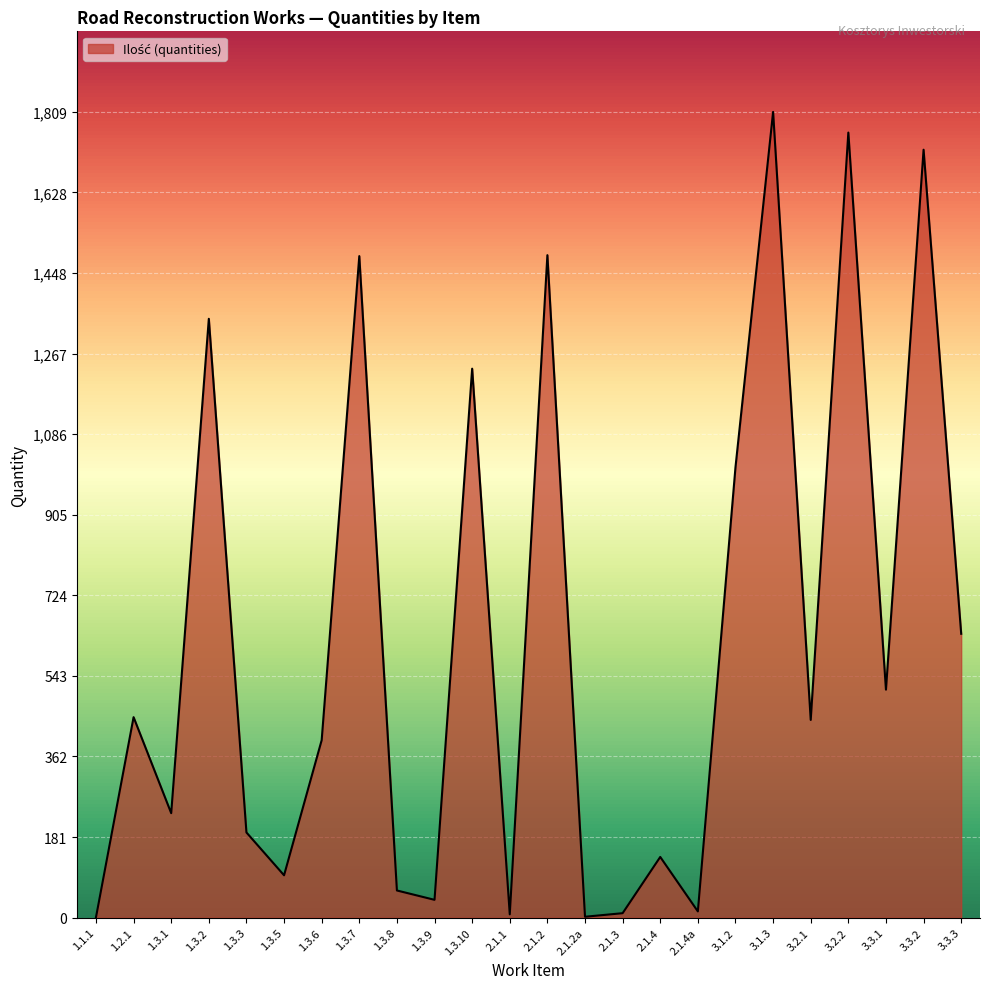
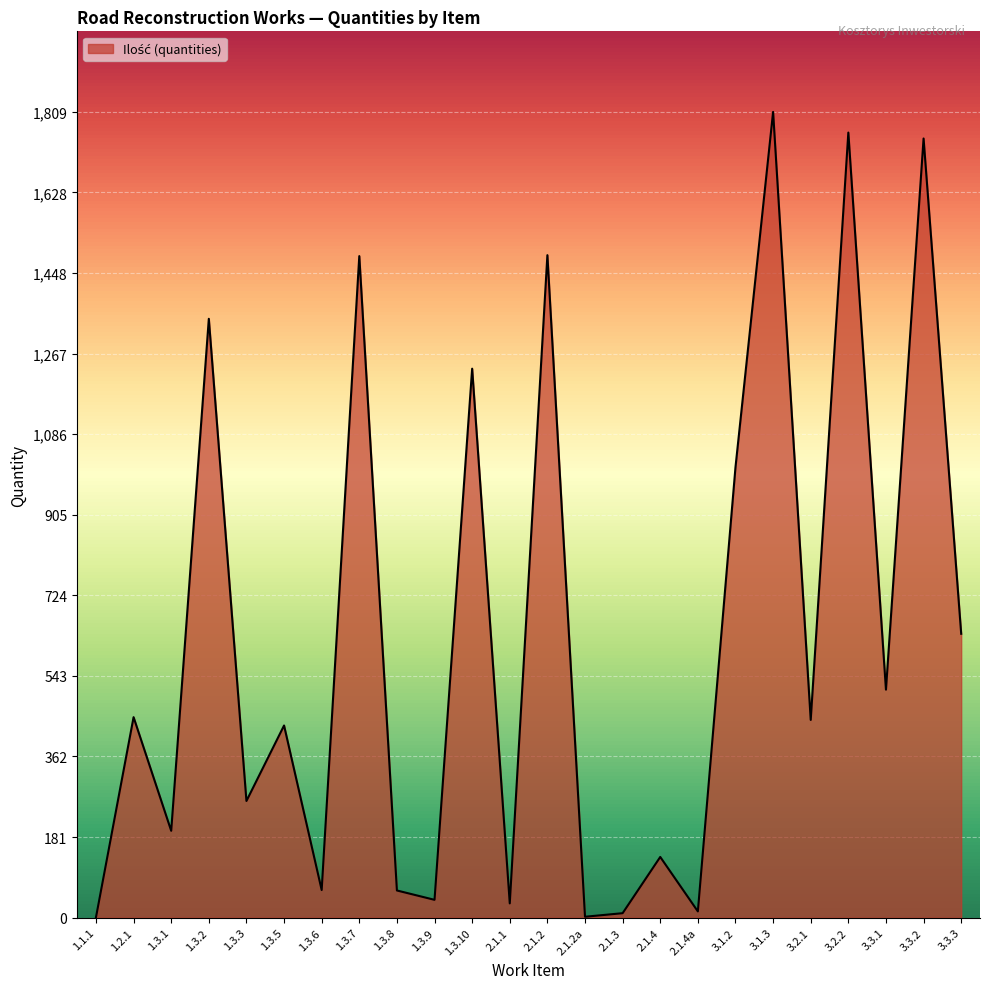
1.3.1: 230 -> 200
1.3.3: 190 -> 260
1.3.5: 100 -> 430
1.3.6: 400 -> 60
2.1.1: 10 -> 30
3.3.2: 1,720 -> 1,750
